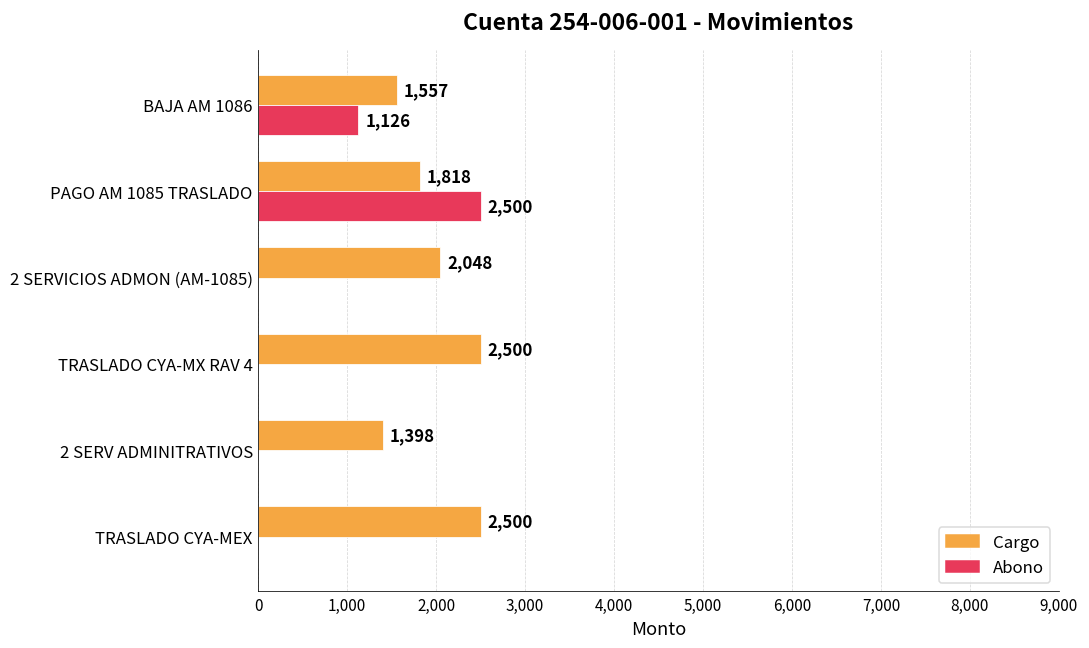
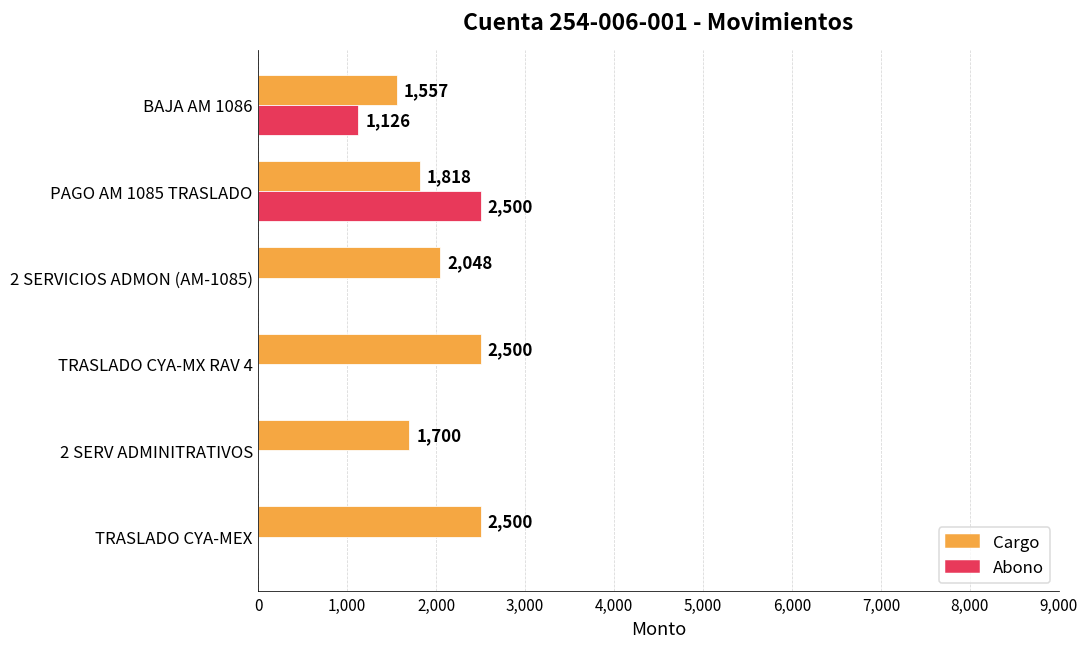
Cargo, 2 SERV ADMINITRATIVOS: 1,398 -> 1,700
